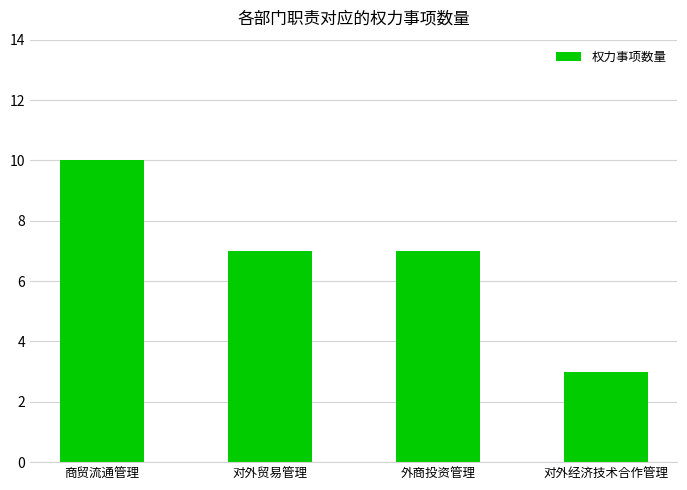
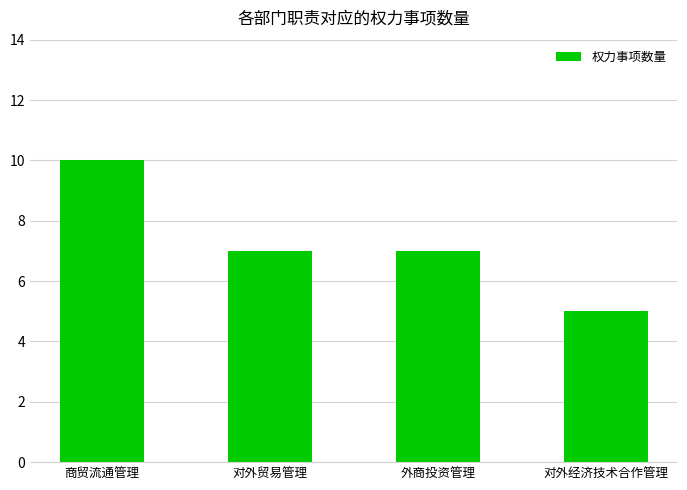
对外经济技术合作管理: 3 -> 5
